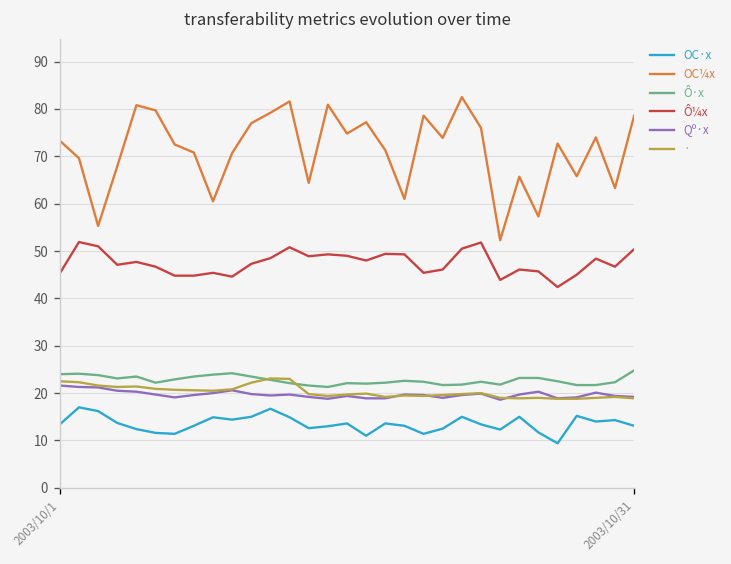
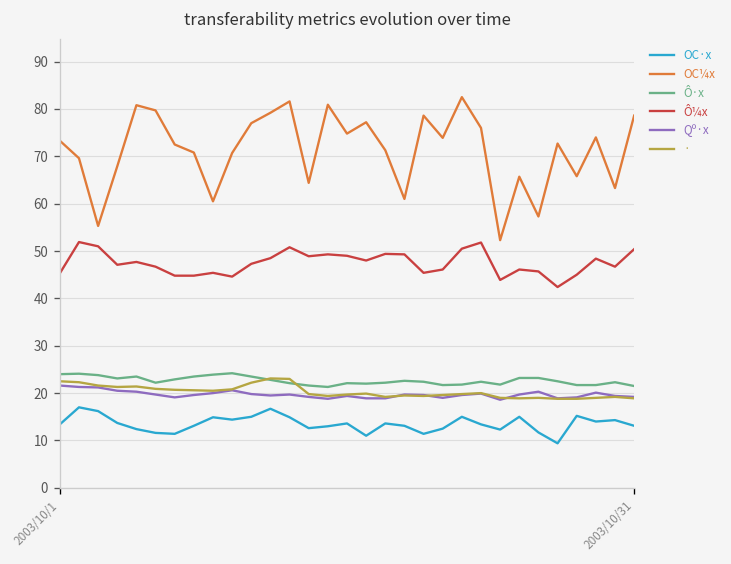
Ô·x, 2003/10/31: 25 -> 22
